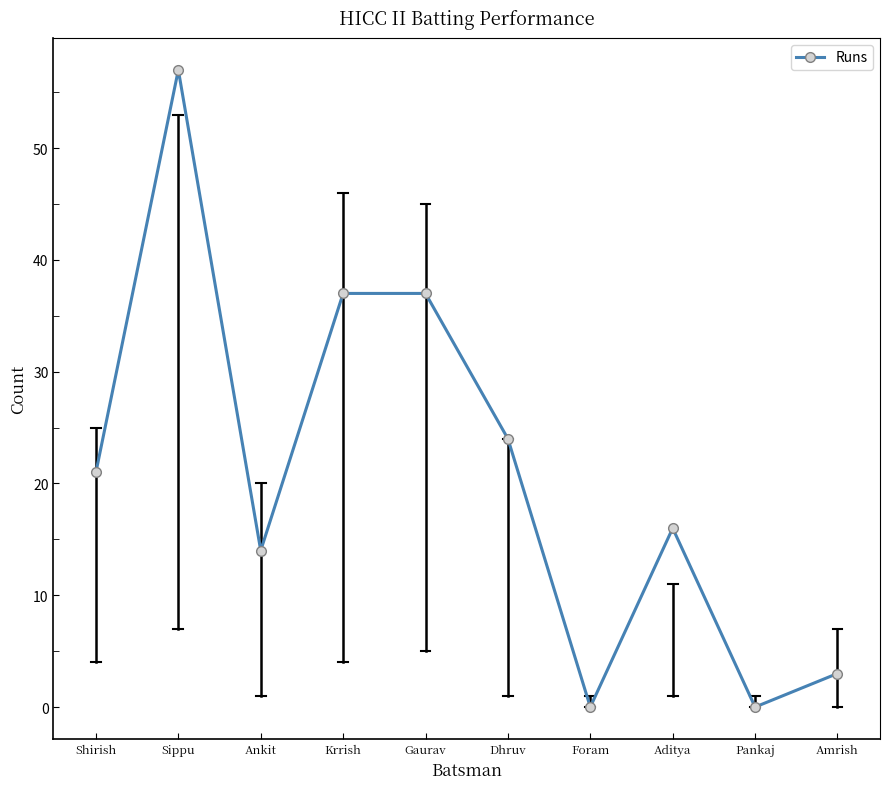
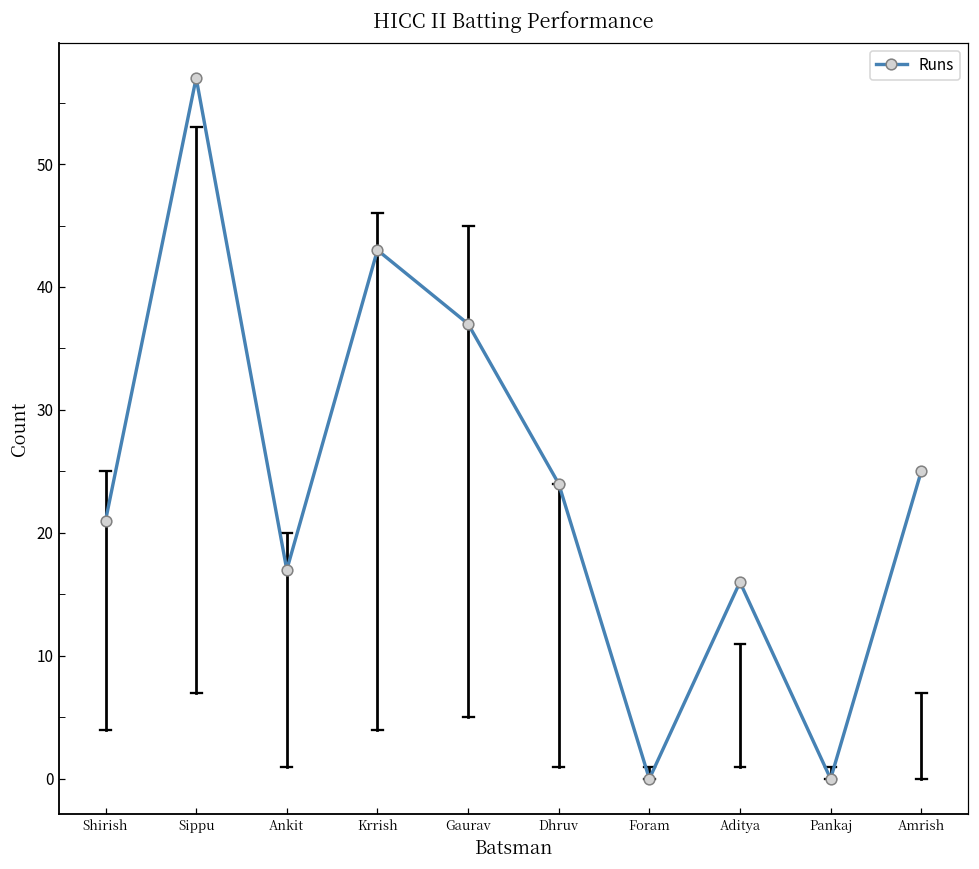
Runs, Ankit: 14 -> 17
Runs, Krrish: 37 -> 43
Runs, Amrish: 3 -> 25
